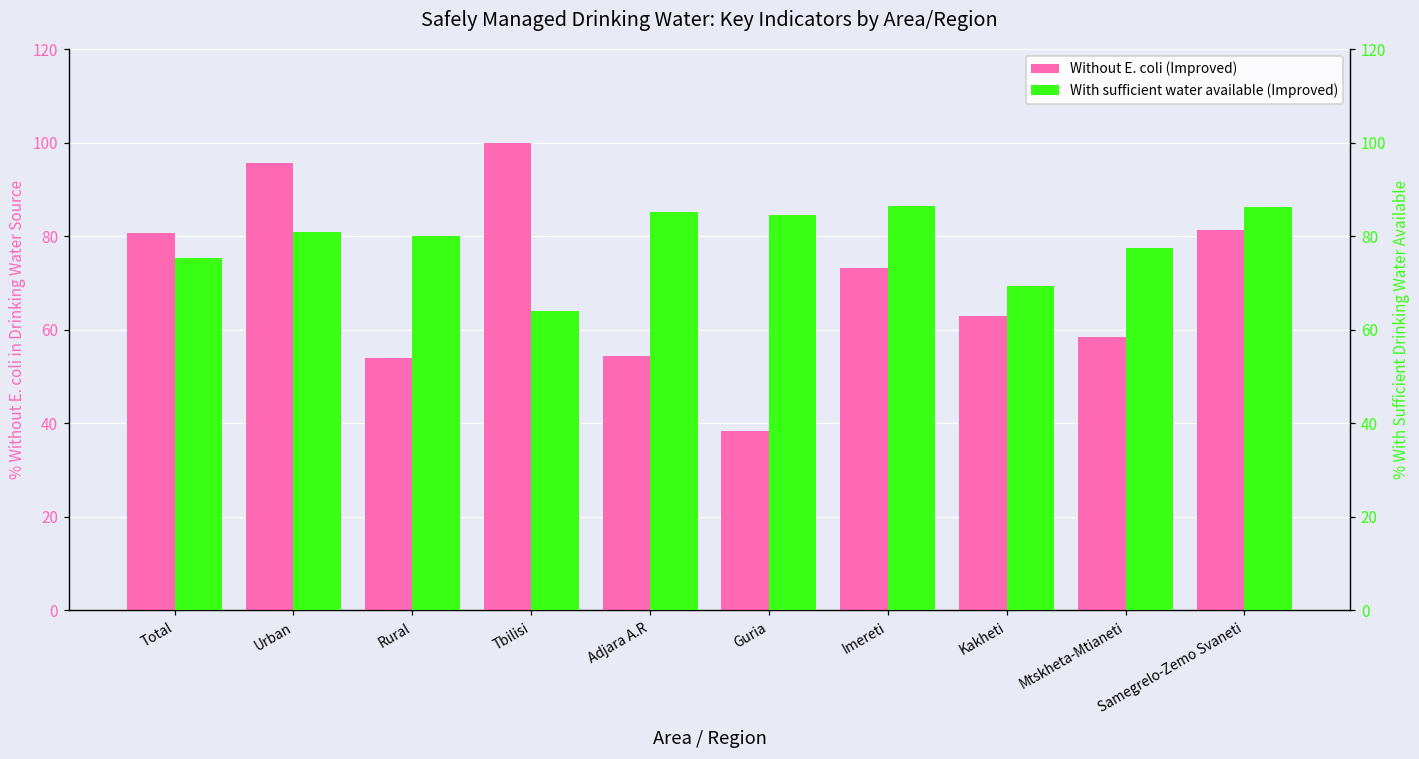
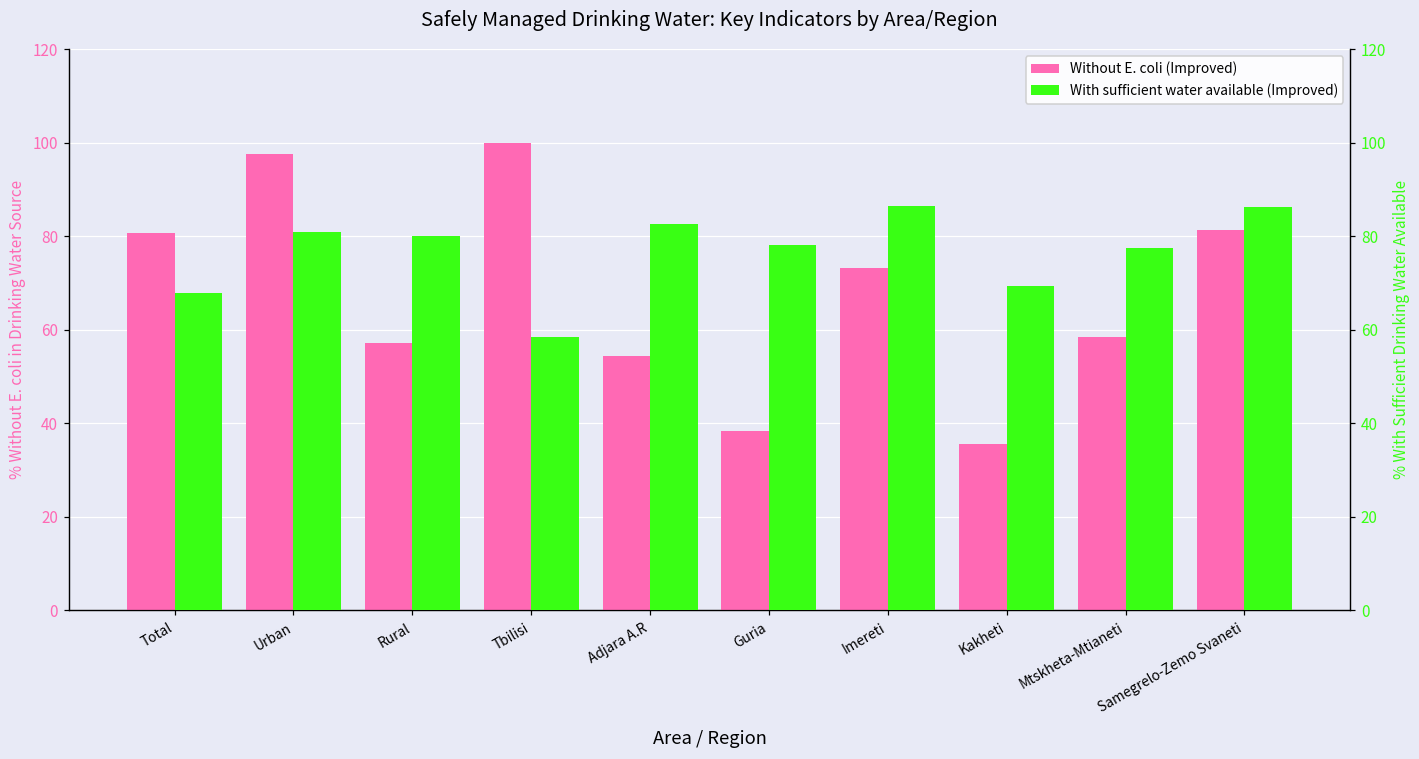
Without E. coli (Improved), Urban: 96 -> 98
Without E. coli (Improved), Rural: 54 -> 57
Without E. coli (Improved), Kakheti: 63 -> 36
With sufficient water available (Improved), Total: 75 -> 68
With sufficient water available (Improved), Tbilisi: 64 -> 59
With sufficient water available (Improved), Adjara A.R: 85 -> 83
With sufficient water available (Improved), Guria: 85 -> 78
